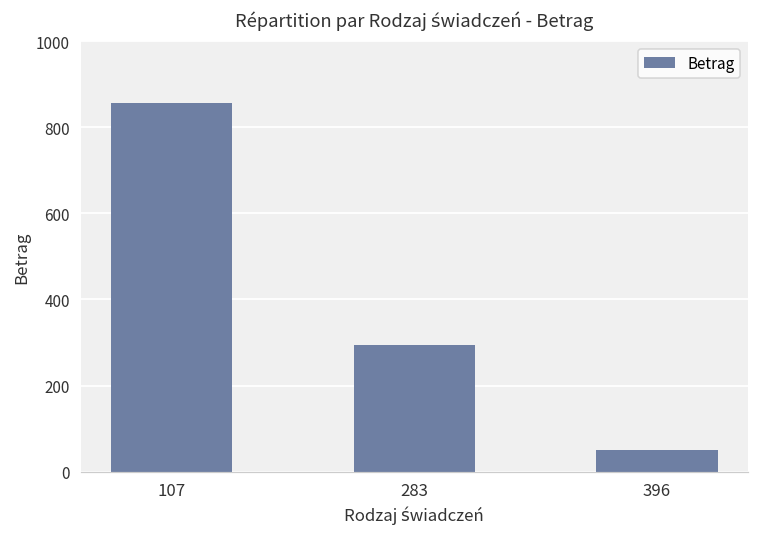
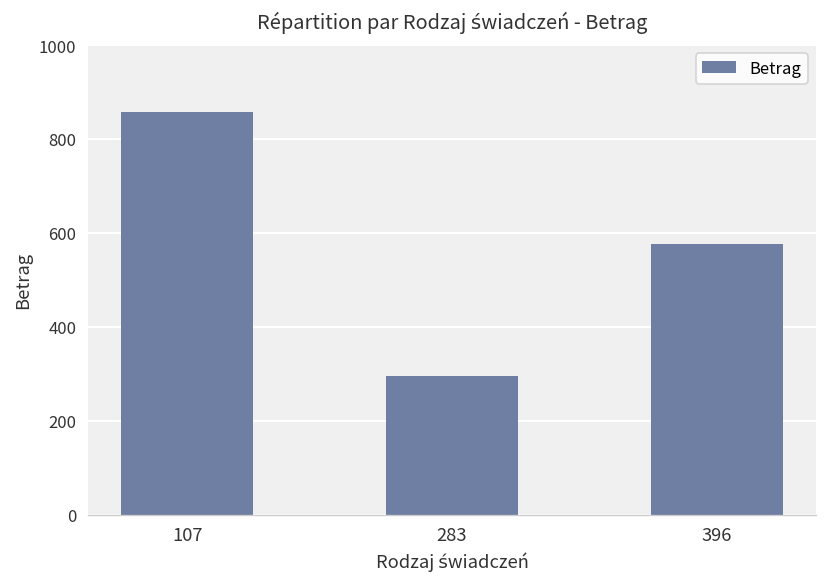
396: 50 -> 580
